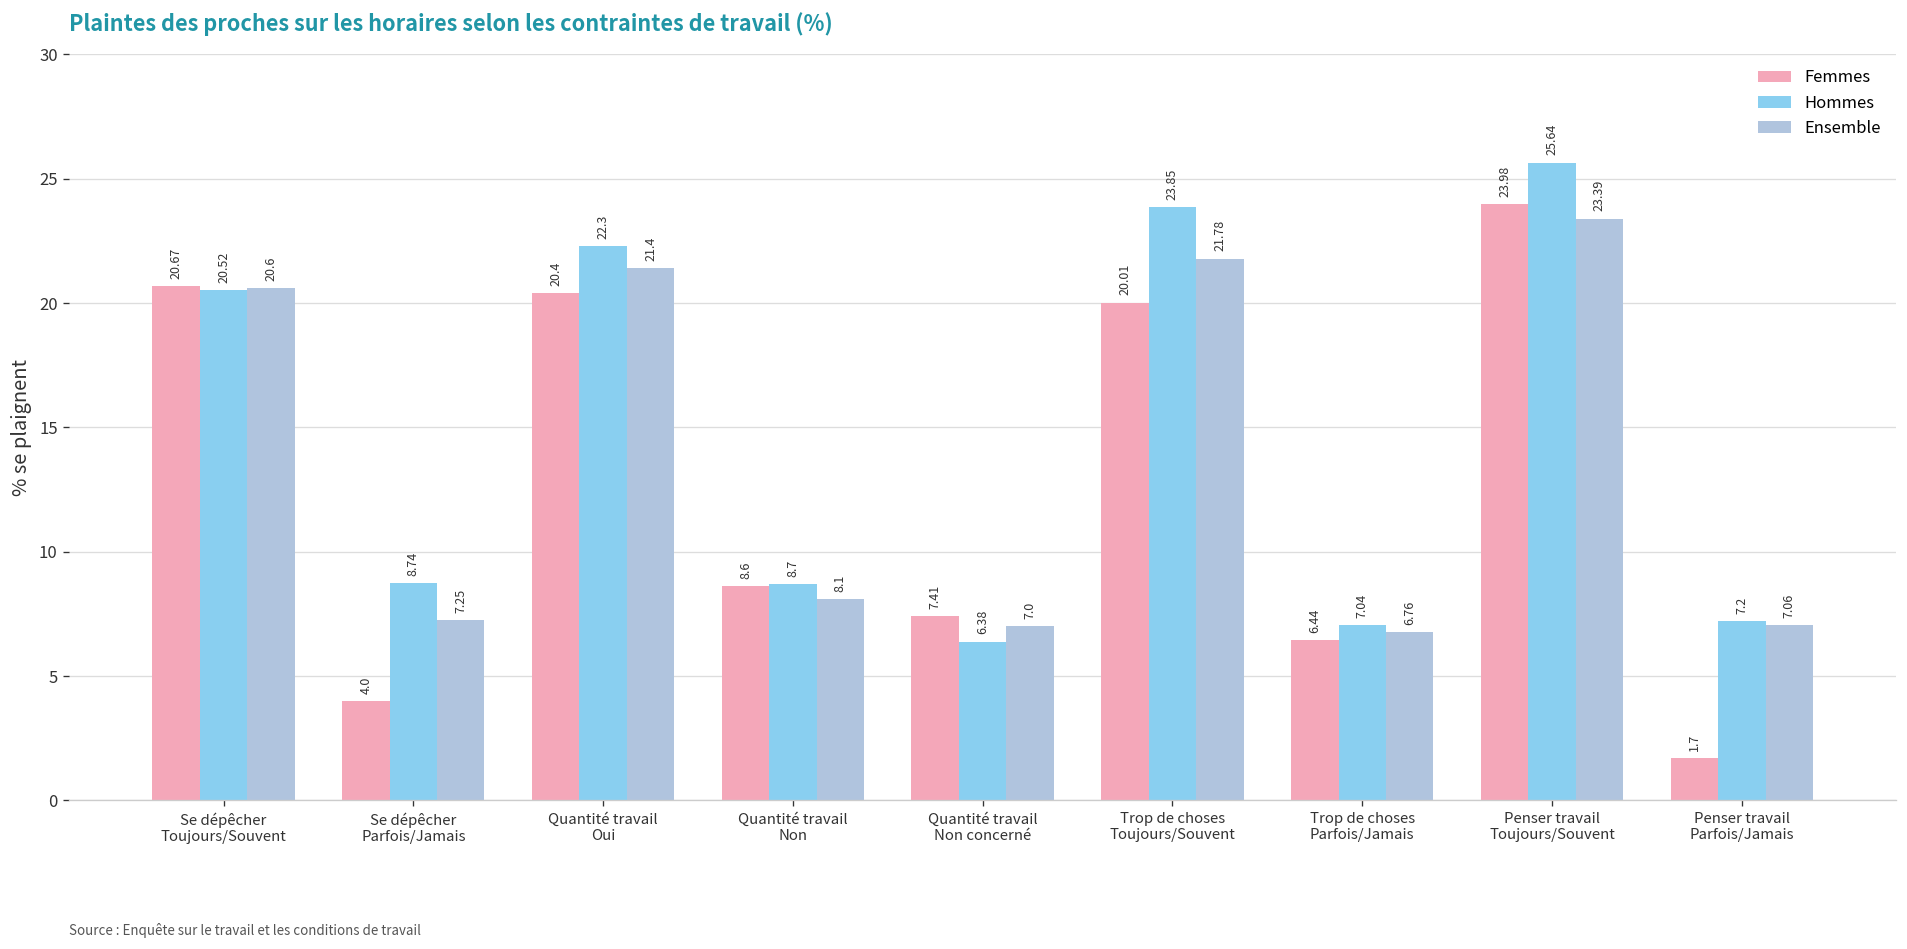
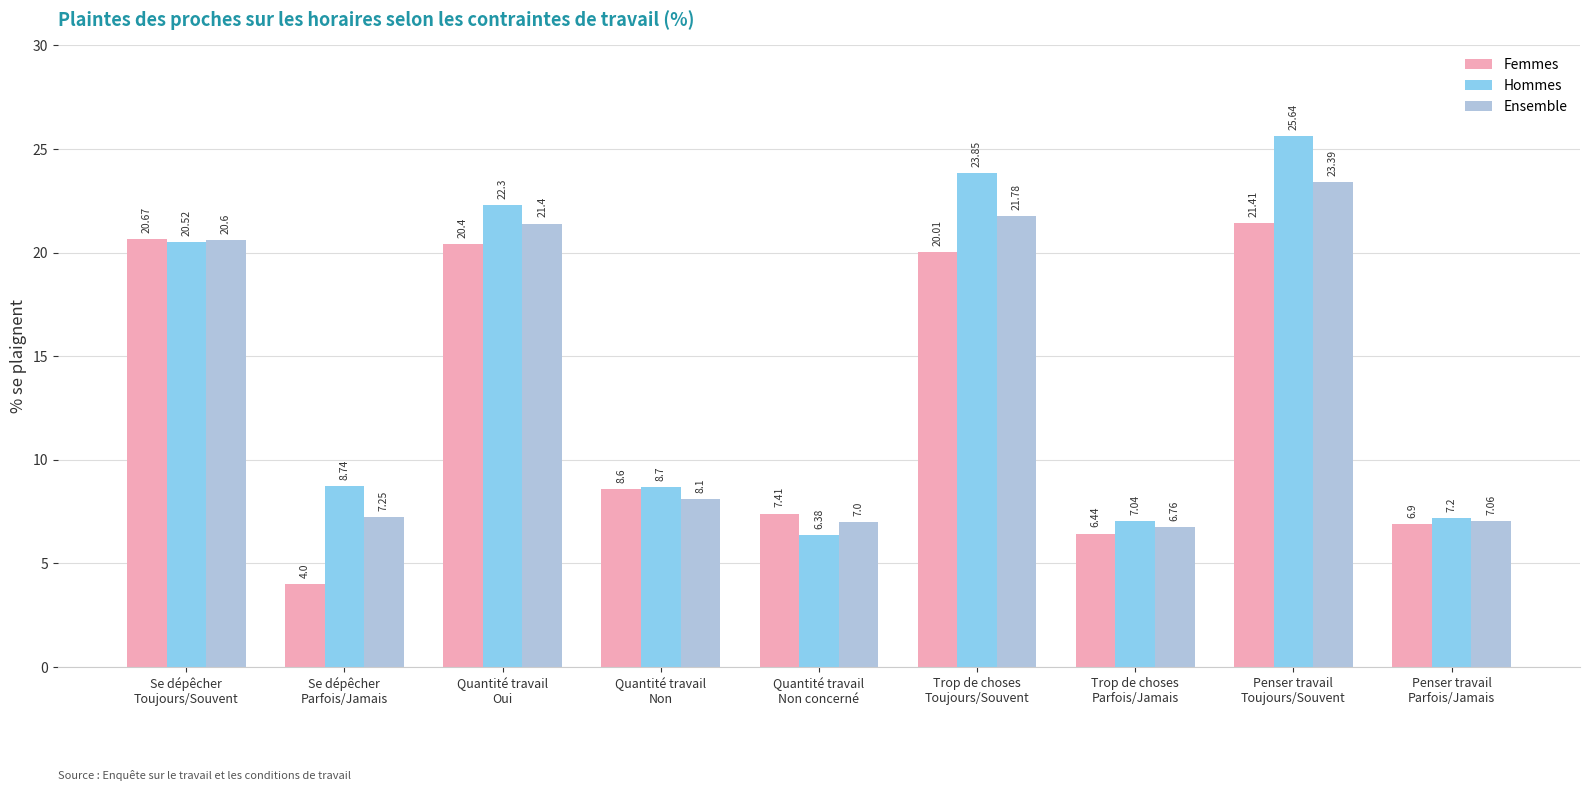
Femmes, Penser travail Toujours/Souvent: 23.98 -> 21.41
Femmes, Penser travail Parfois/Jamais: 1.7 -> 6.9
